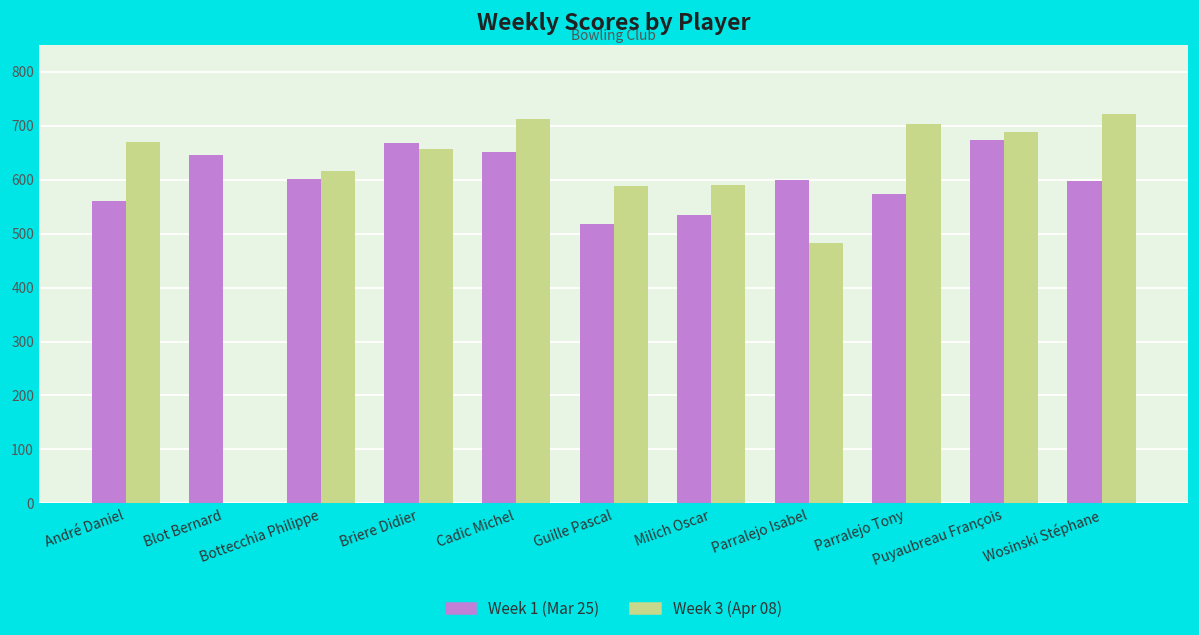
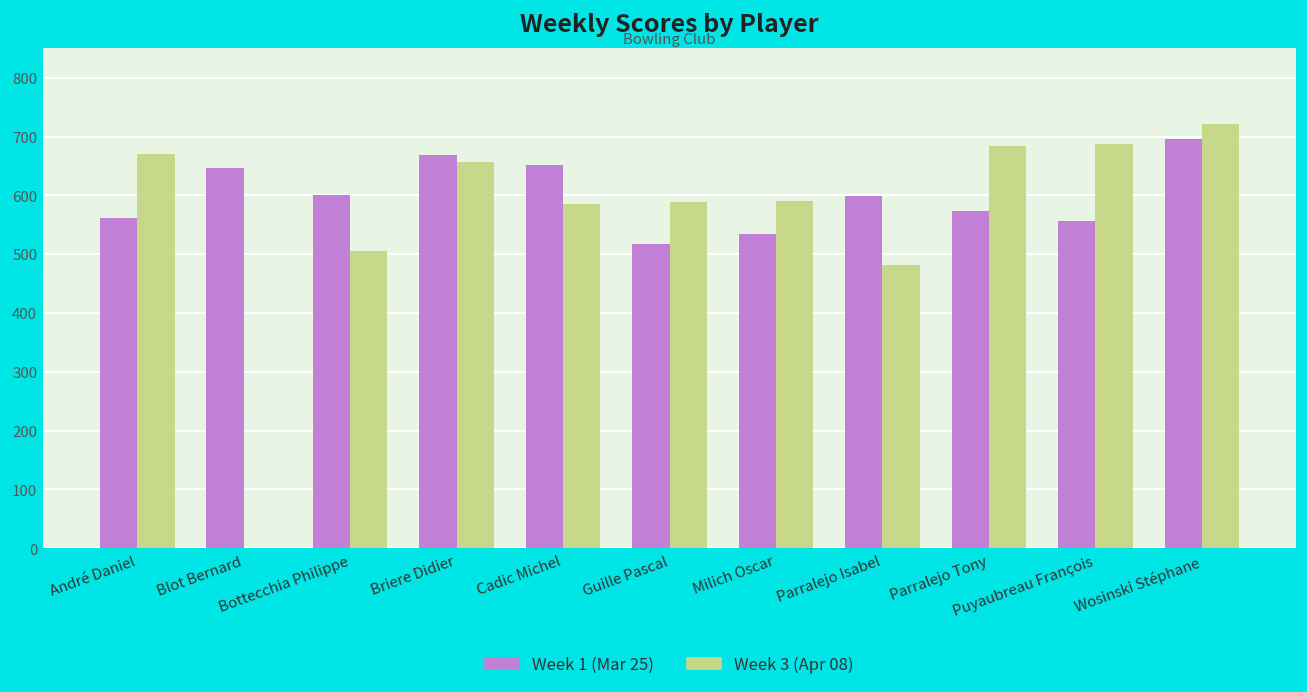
Week 3 (Apr 08), Bottecchia Philippe: 620 -> 510
Week 3 (Apr 08), Cadic Michel: 710 -> 590
Week 3 (Apr 08), Parralejo Tony: 700 -> 680
Week 1 (Mar 25), Puyaubreau François: 670 -> 560
Week 1 (Mar 25), Wosinski Stéphane: 600 -> 700
